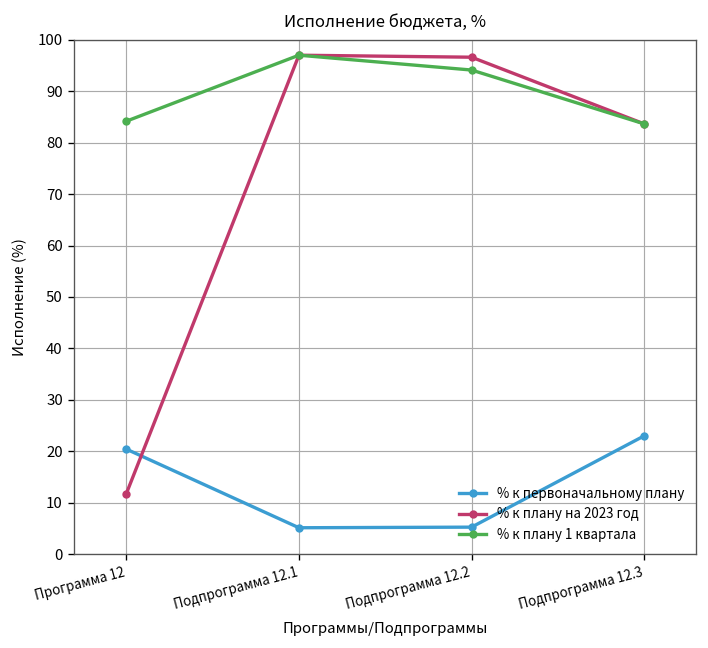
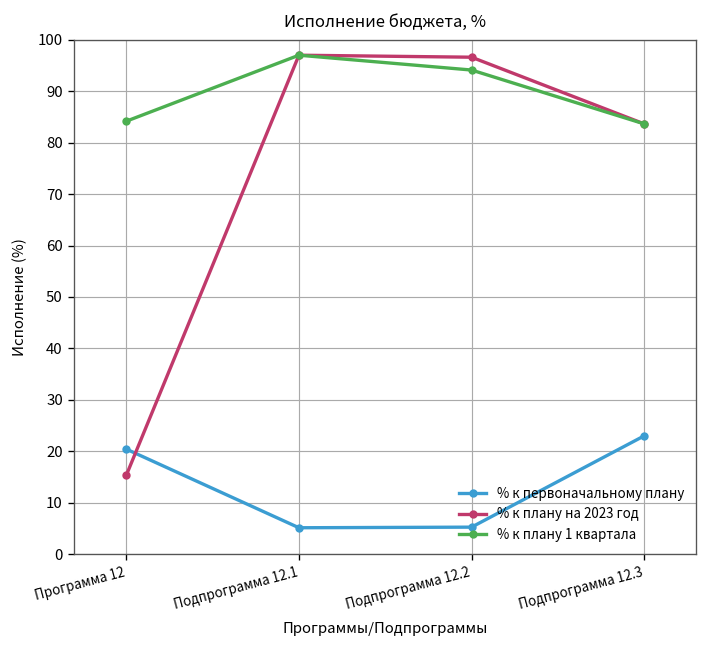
% к плану на 2023 год, Программа 12: 12 -> 15
